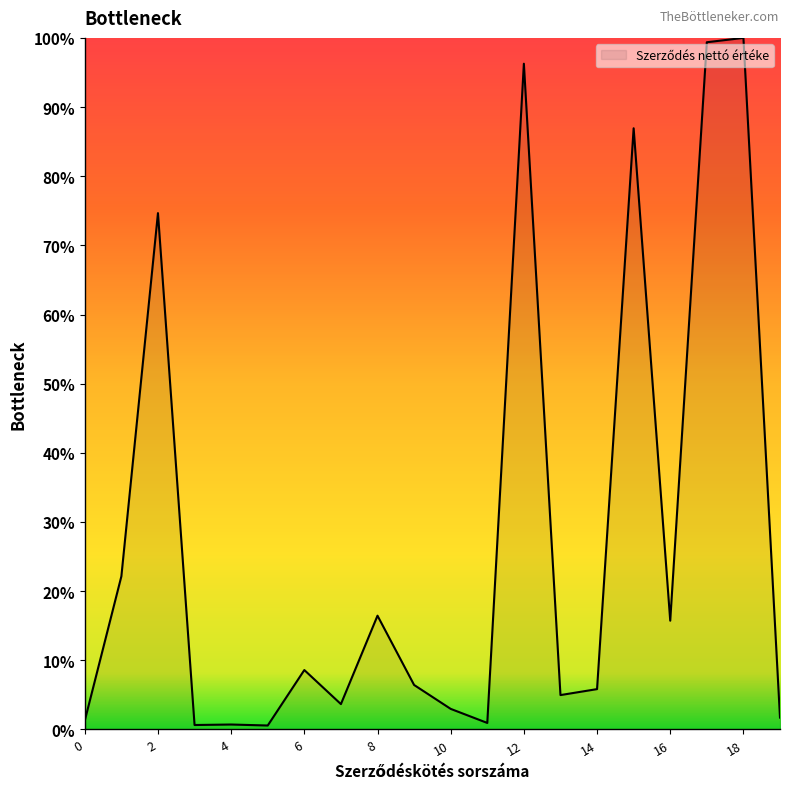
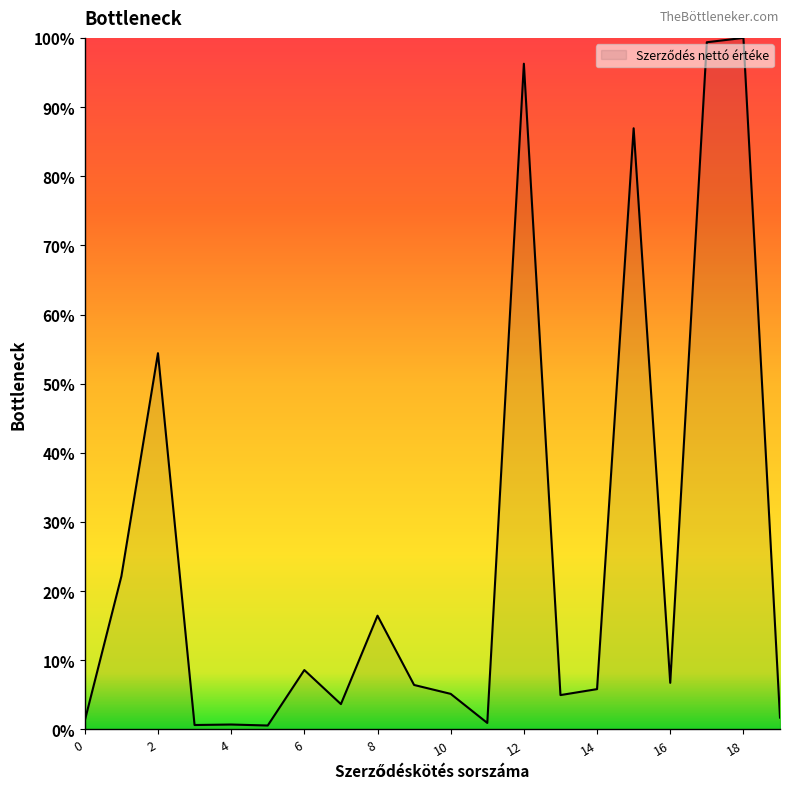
2: 75% -> 54%
10: 3% -> 5%
16: 16% -> 7%
